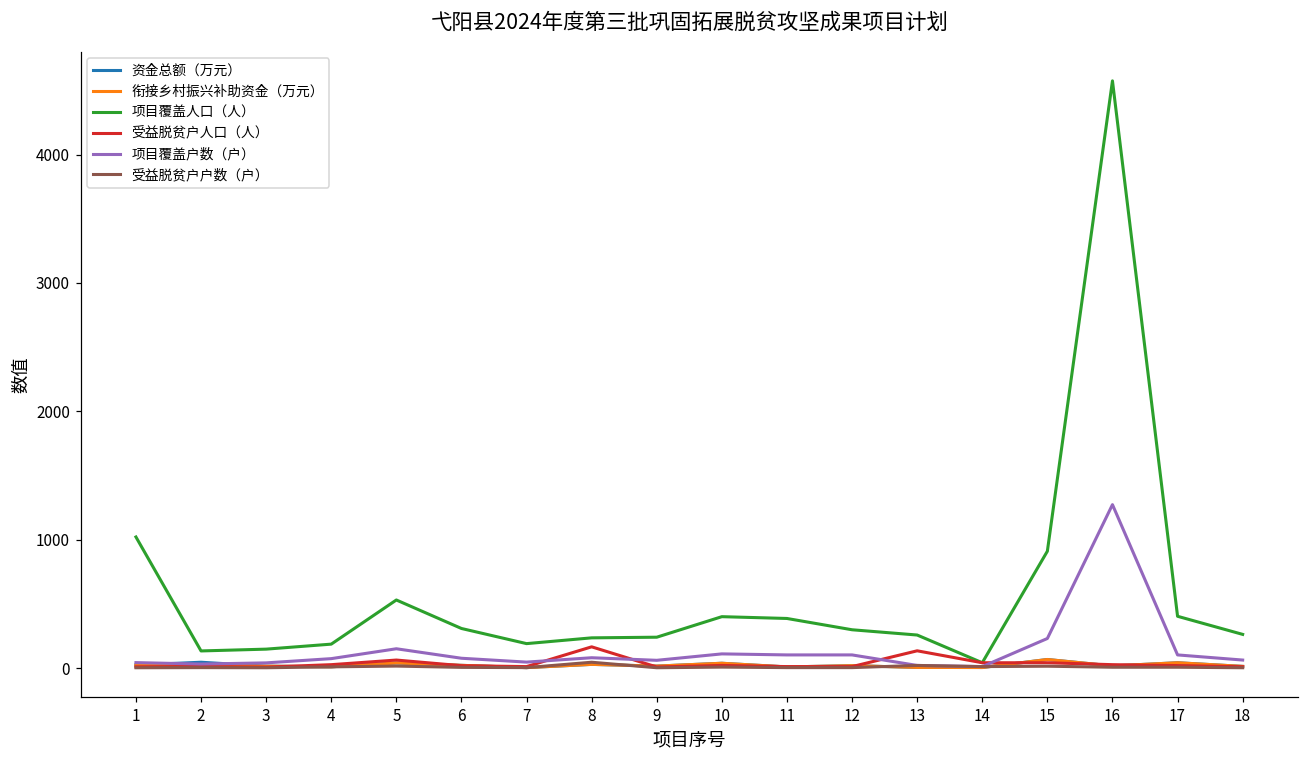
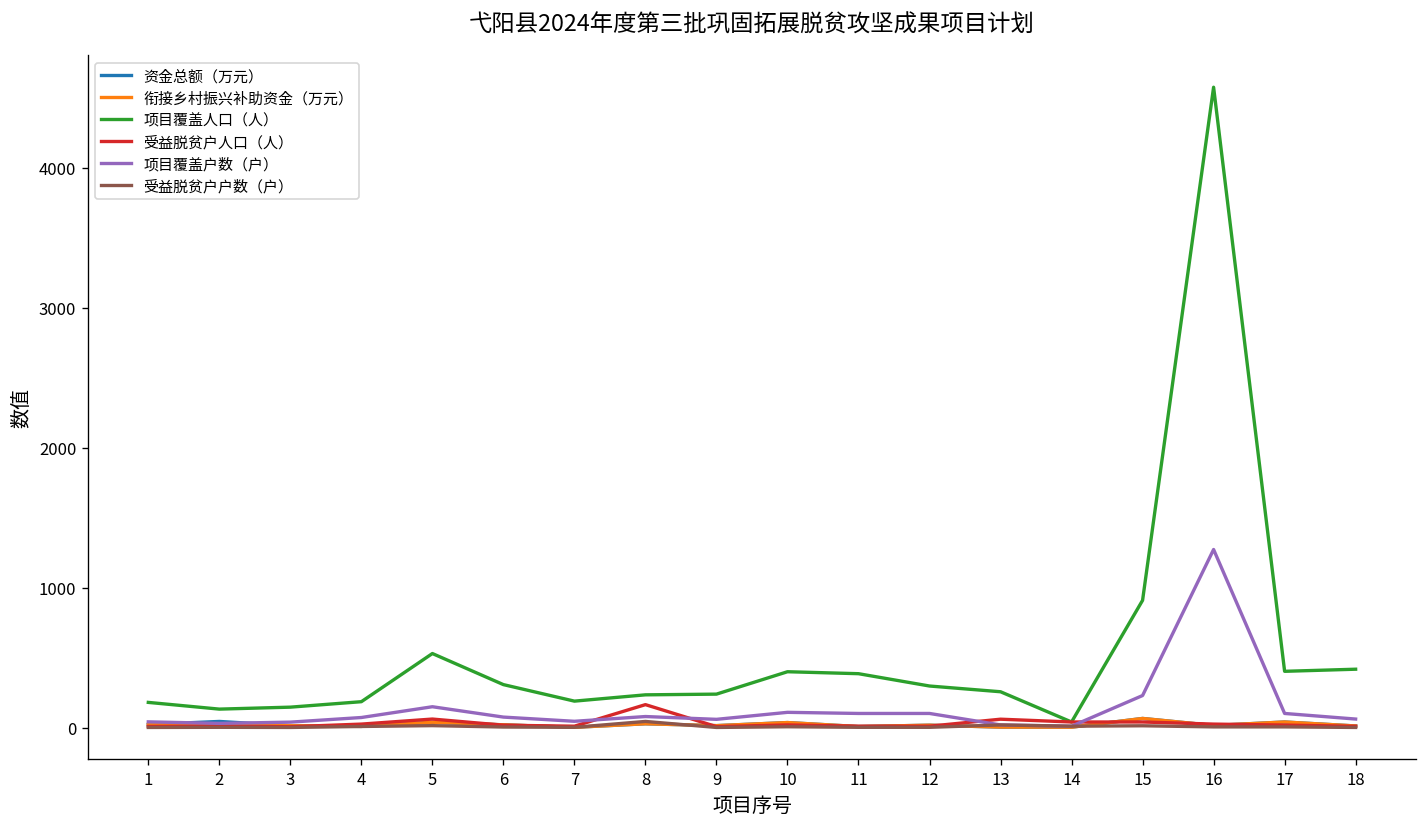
项目覆盖人口（人）, 1: 1020 -> 180
受益脱贫户人口（人）, 13: 130 -> 60
项目覆盖人口（人）, 18: 260 -> 420
